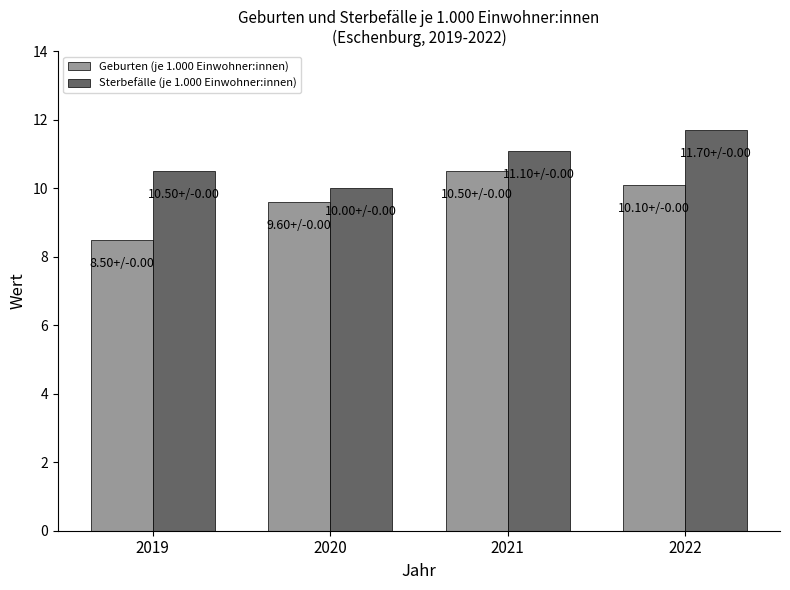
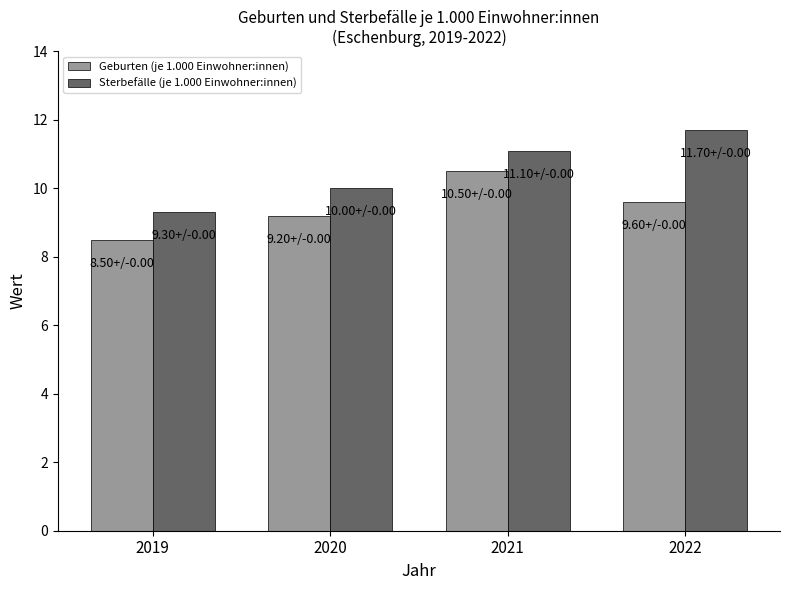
Sterbefälle (je 1.000 Einwohner:innen), 2019: 10.50+/ -> 9.30+/
Geburten (je 1.000 Einwohner:innen), 2020: 9.60+/ -> 9.20+/
Geburten (je 1.000 Einwohner:innen), 2022: 10.10+/ -> 9.60+/
